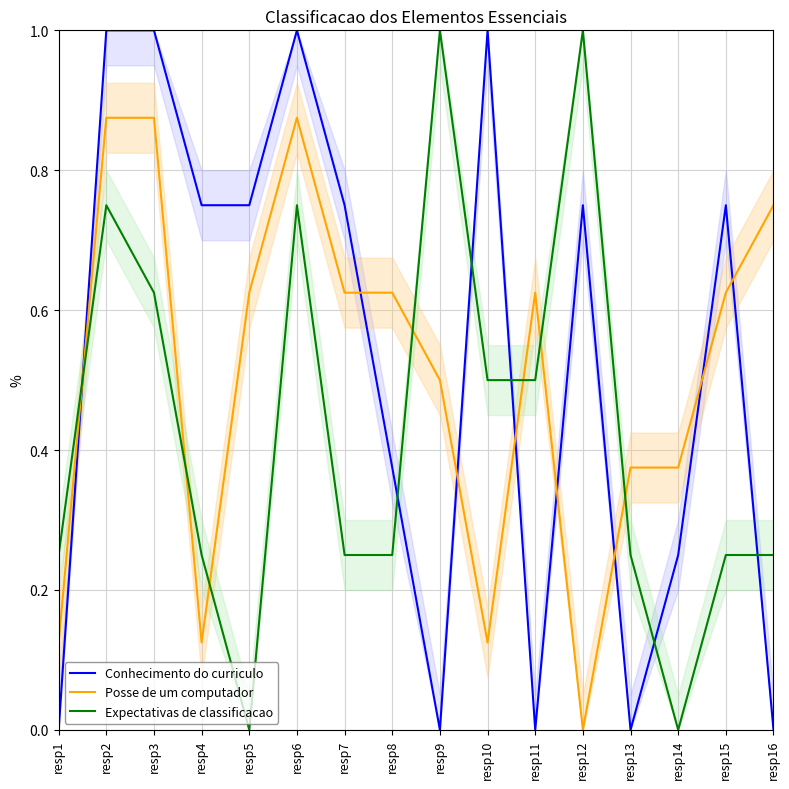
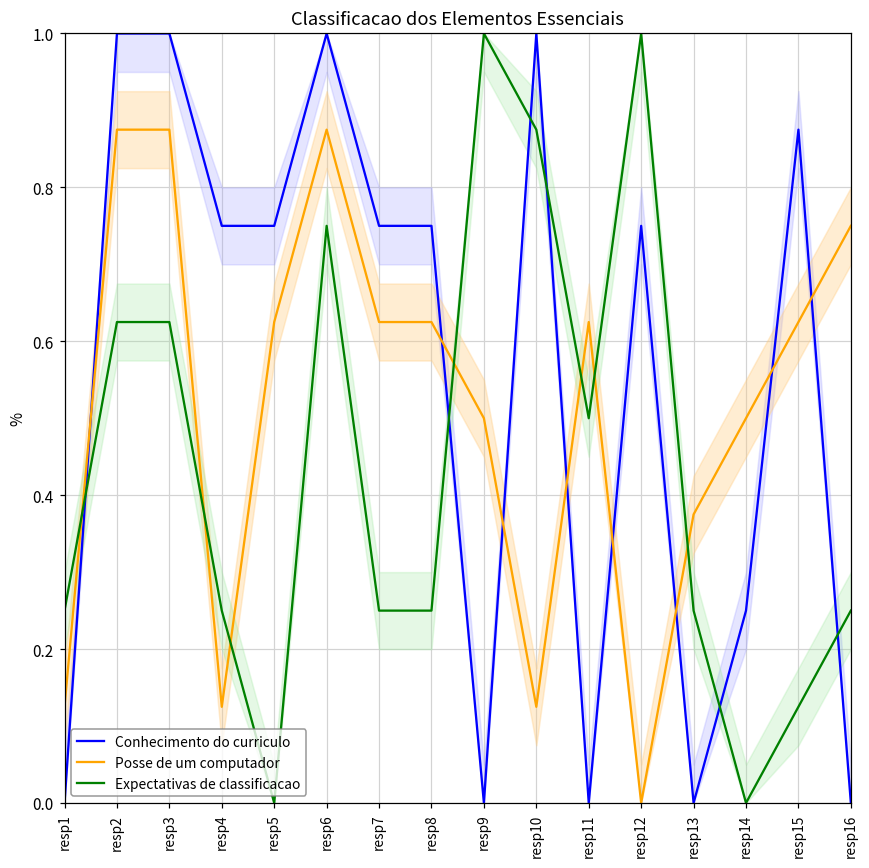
Expectativas de classificacao, resp2: 0.75 -> 0.63
Conhecimento do curriculo, resp8: 0.38 -> 0.75
Expectativas de classificacao, resp10: 0.50 -> 0.88
Posse de um computador, resp14: 0.38 -> 0.50
Conhecimento do curriculo, resp15: 0.75 -> 0.88
Expectativas de classificacao, resp15: 0.25 -> 0.13
